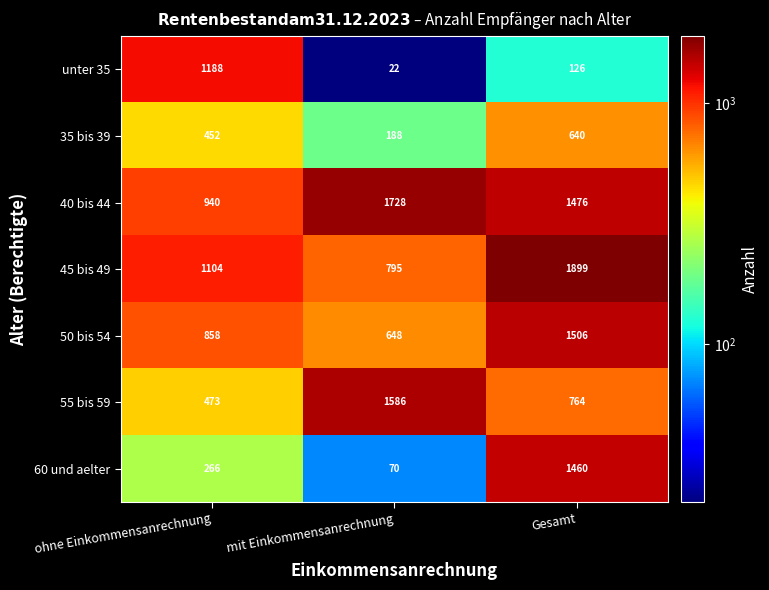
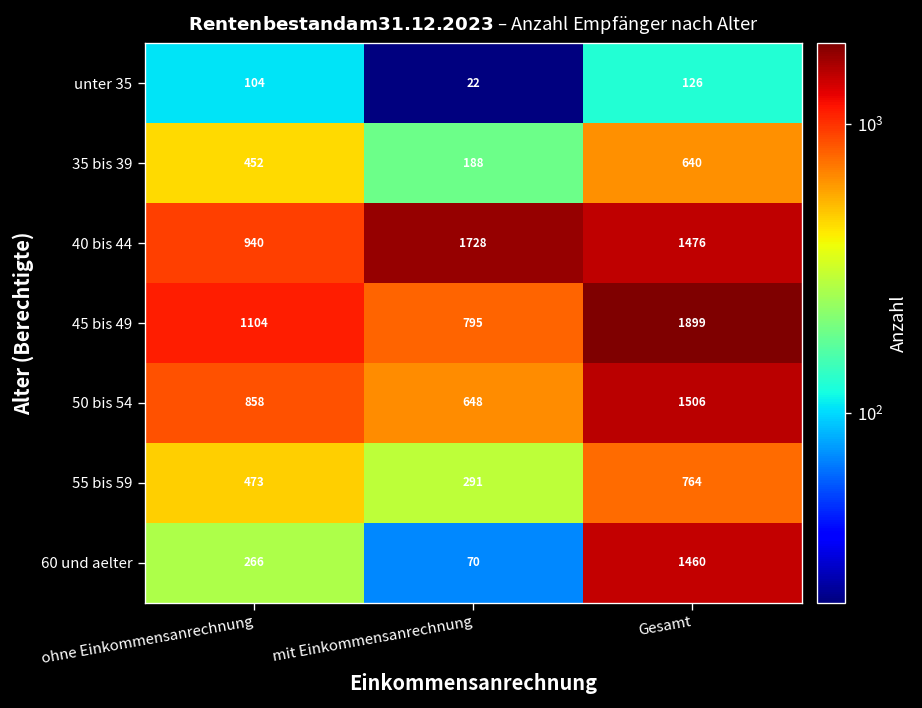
unter 35, ohne Einkommensanrechnung: 1188 -> 104
55 bis 59, mit Einkommensanrechnung: 1586 -> 291
